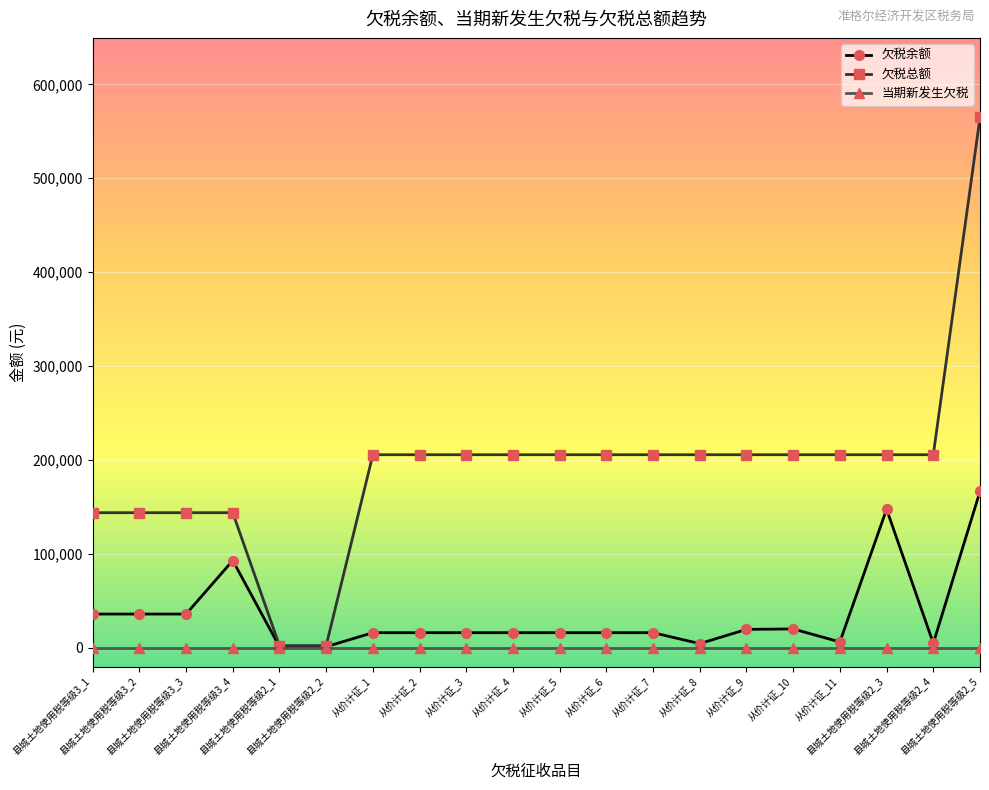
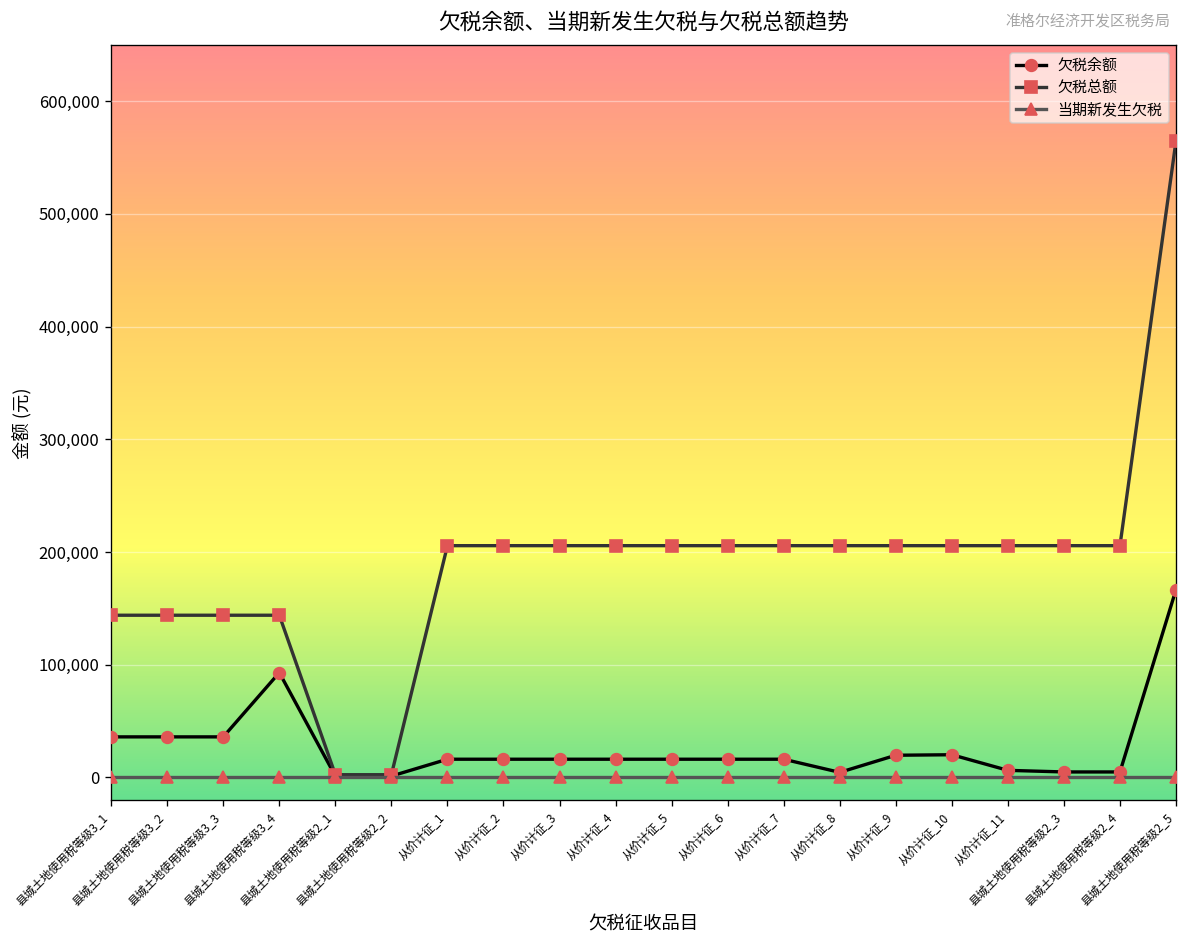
欠税余额, 县城土地使用税等级2_3: 150,000 -> 0
